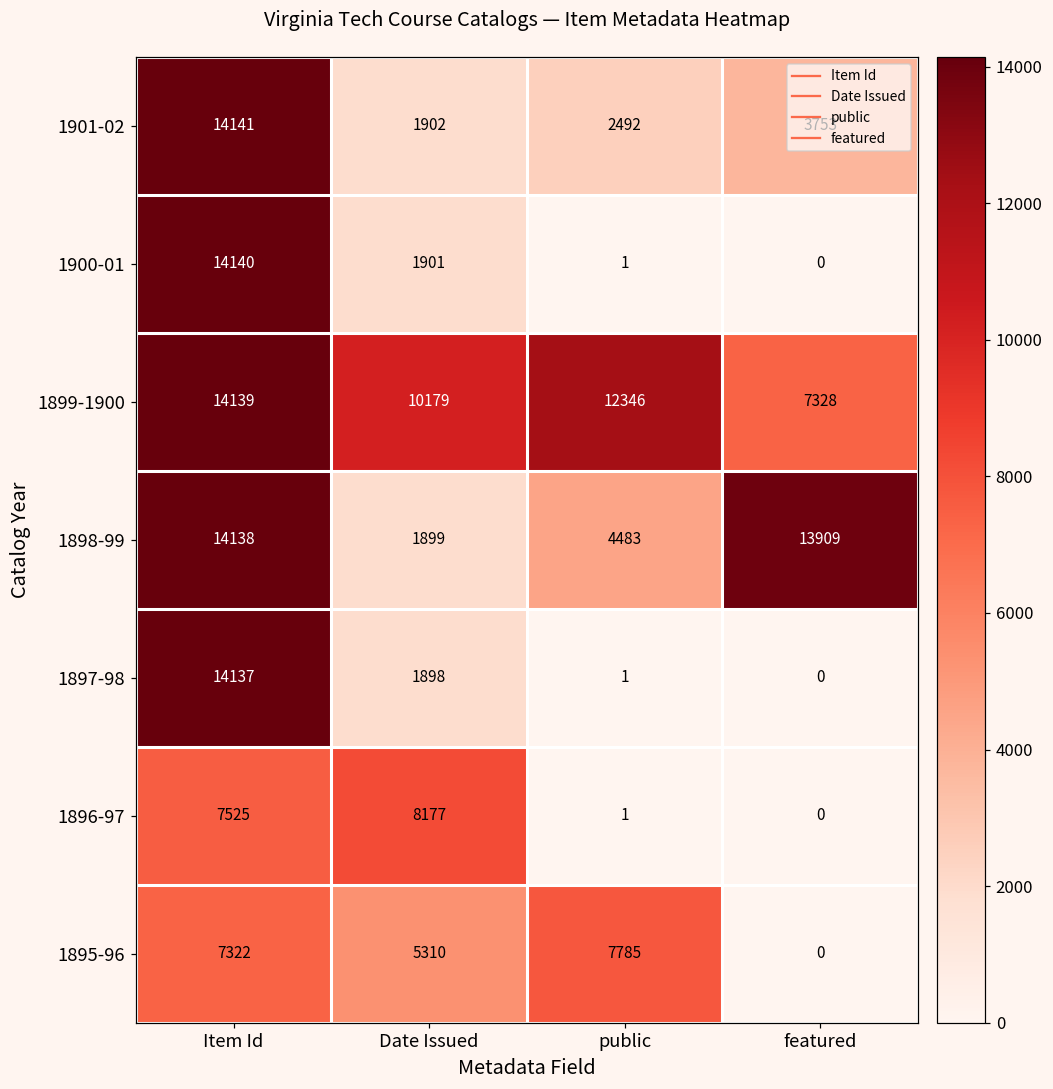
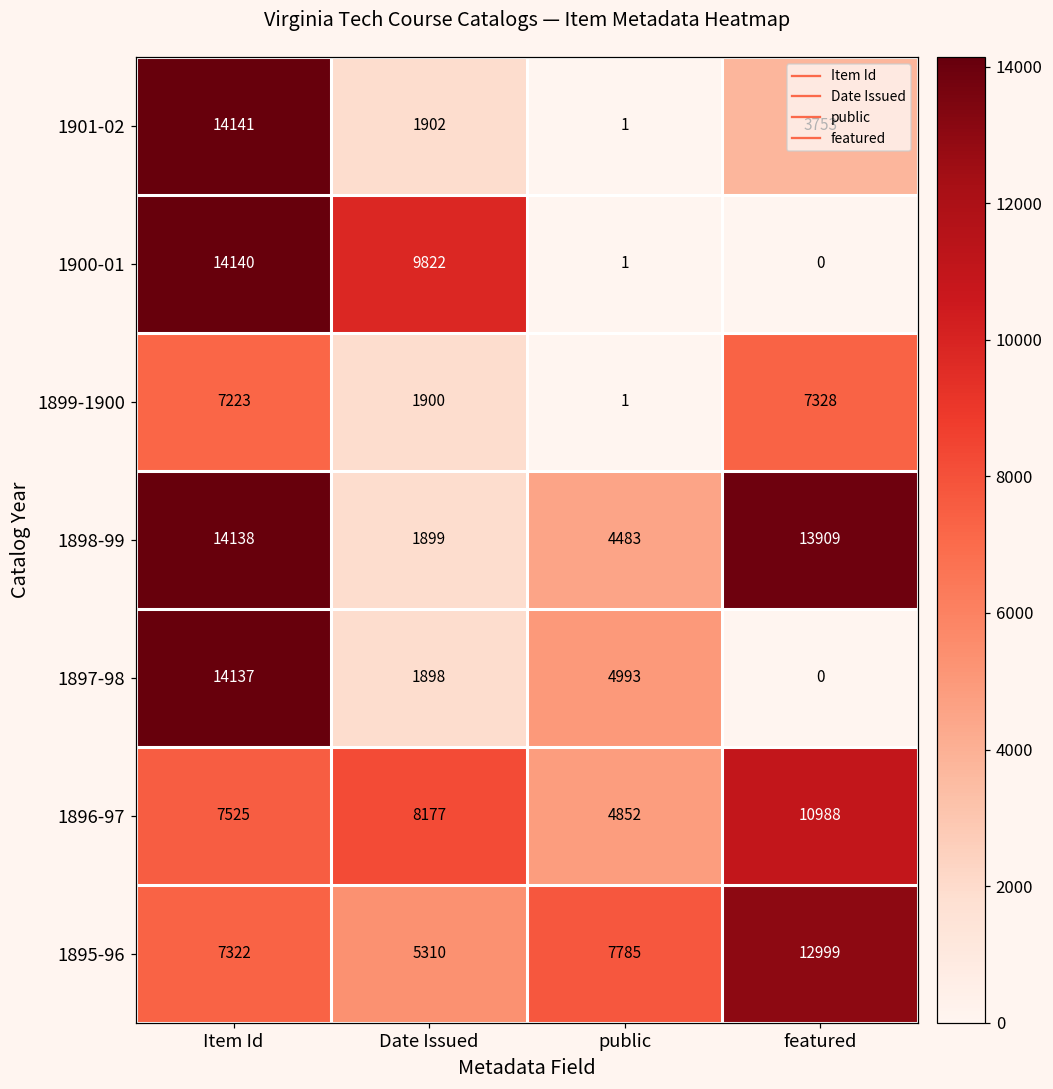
1901-02, public: 2492 -> 1
1900-01, Date Issued: 1901 -> 9822
1899-1900, Item Id: 14139 -> 7223
1899-1900, Date Issued: 10179 -> 1900
1899-1900, public: 12346 -> 1
1897-98, public: 1 -> 4993
1896-97, public: 1 -> 4852
1896-97, featured: 0 -> 10988
1895-96, featured: 0 -> 12999
